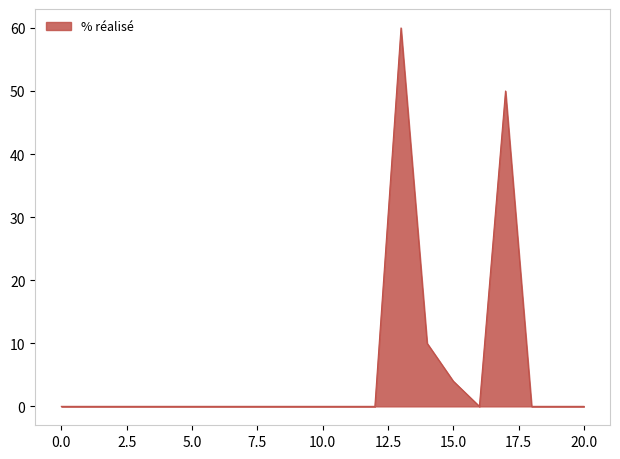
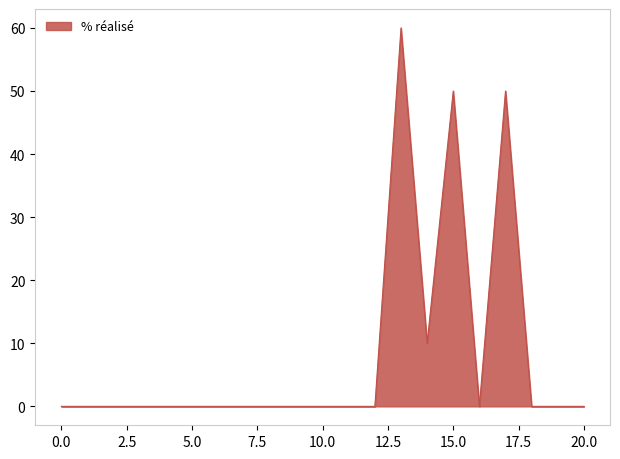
15.0: 4 -> 50
